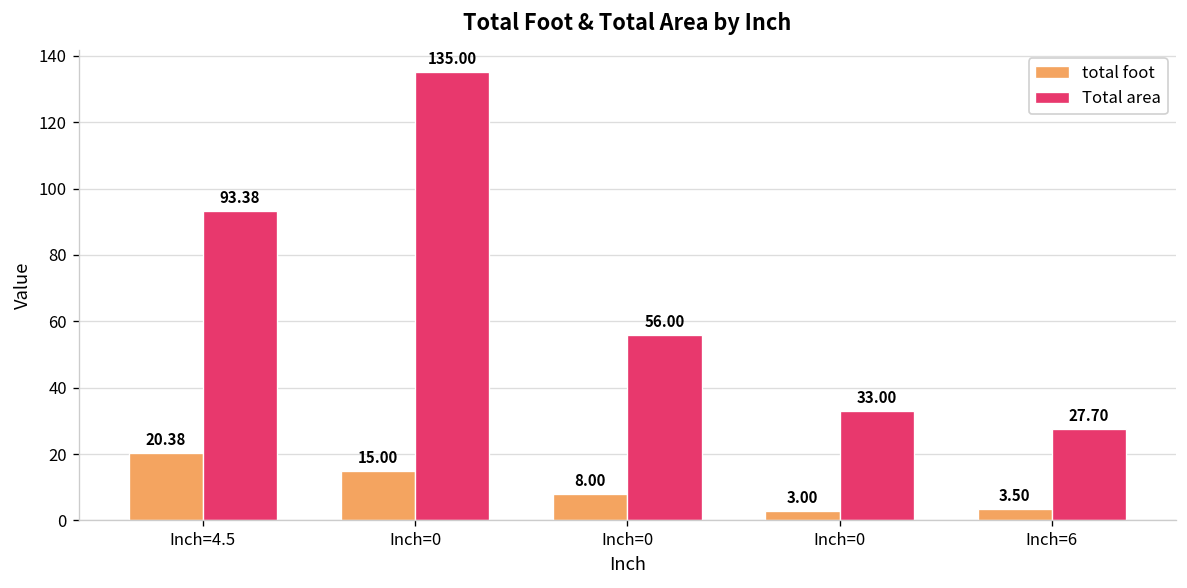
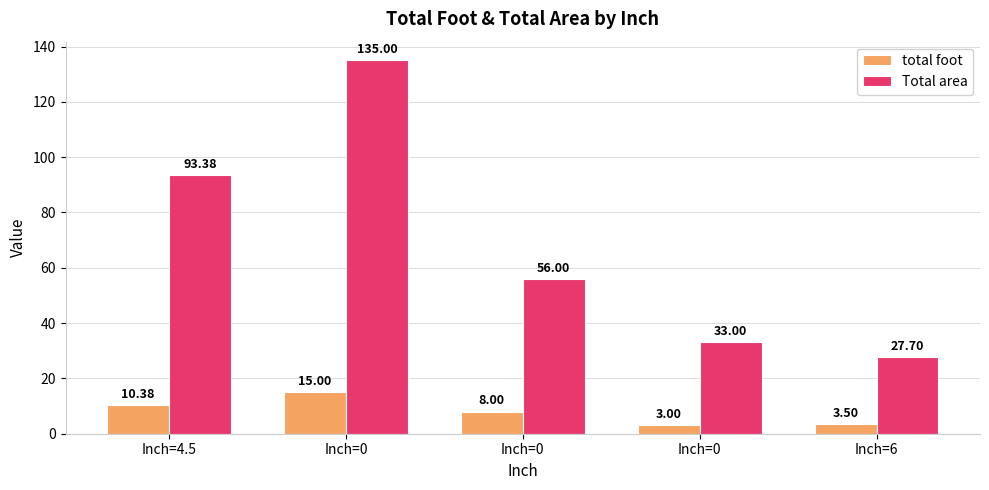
total foot, Inch=4.5: 20.38 -> 10.38
